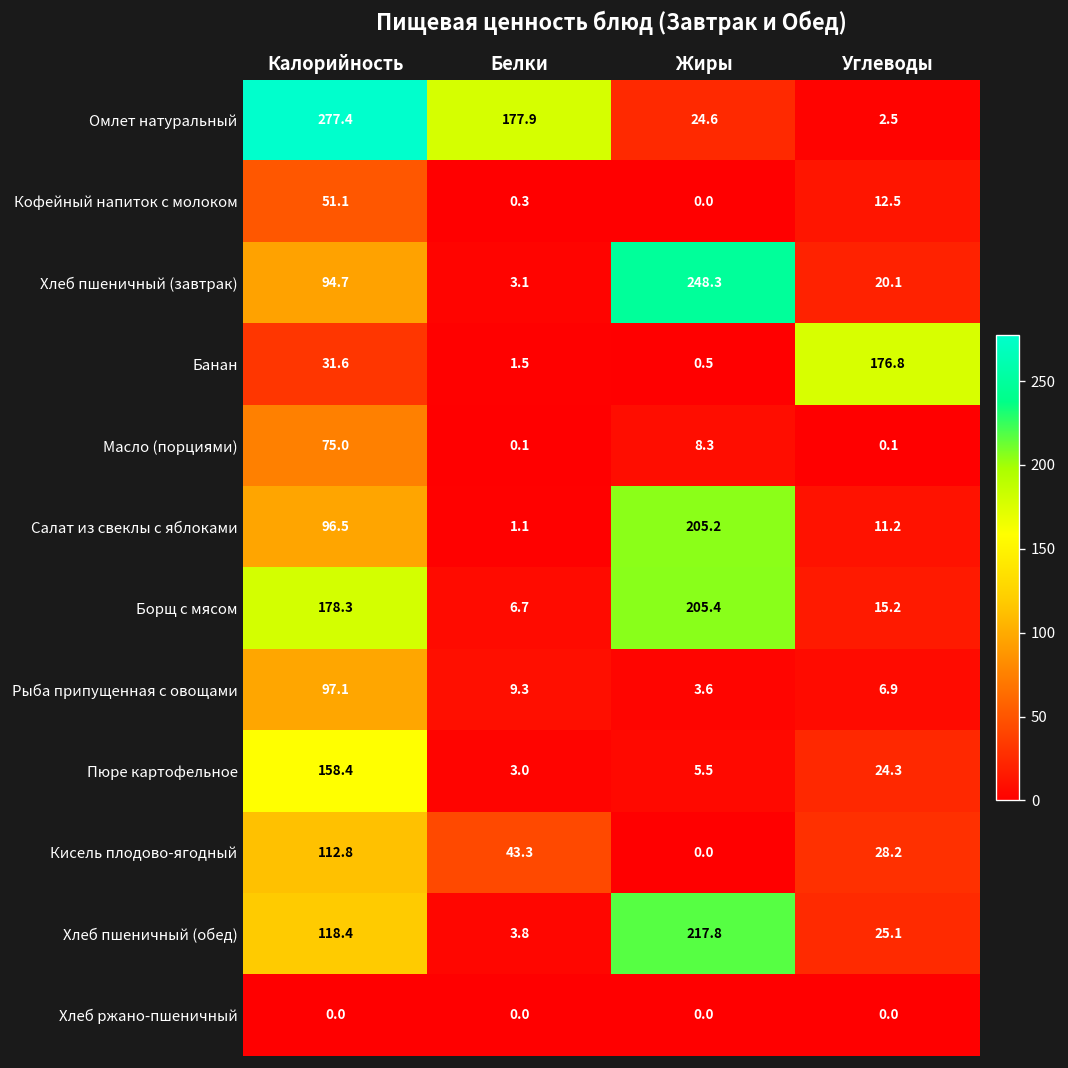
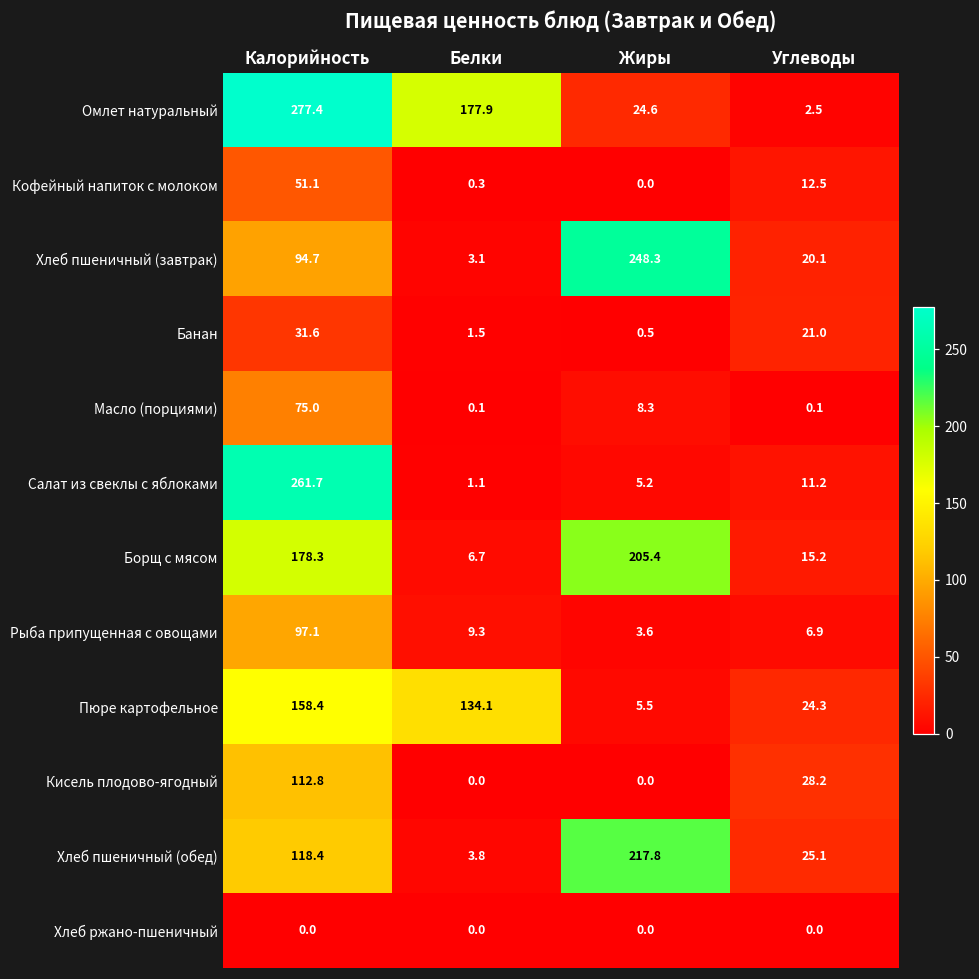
Банан, Углеводы: 176.8 -> 21.0
Салат из свеклы с яблоками, Калорийность: 96.5 -> 261.7
Салат из свеклы с яблоками, Жиры: 205.2 -> 5.2
Пюре картофельное, Белки: 3.0 -> 134.1
Кисель плодово-ягодный, Белки: 43.3 -> 0.0
